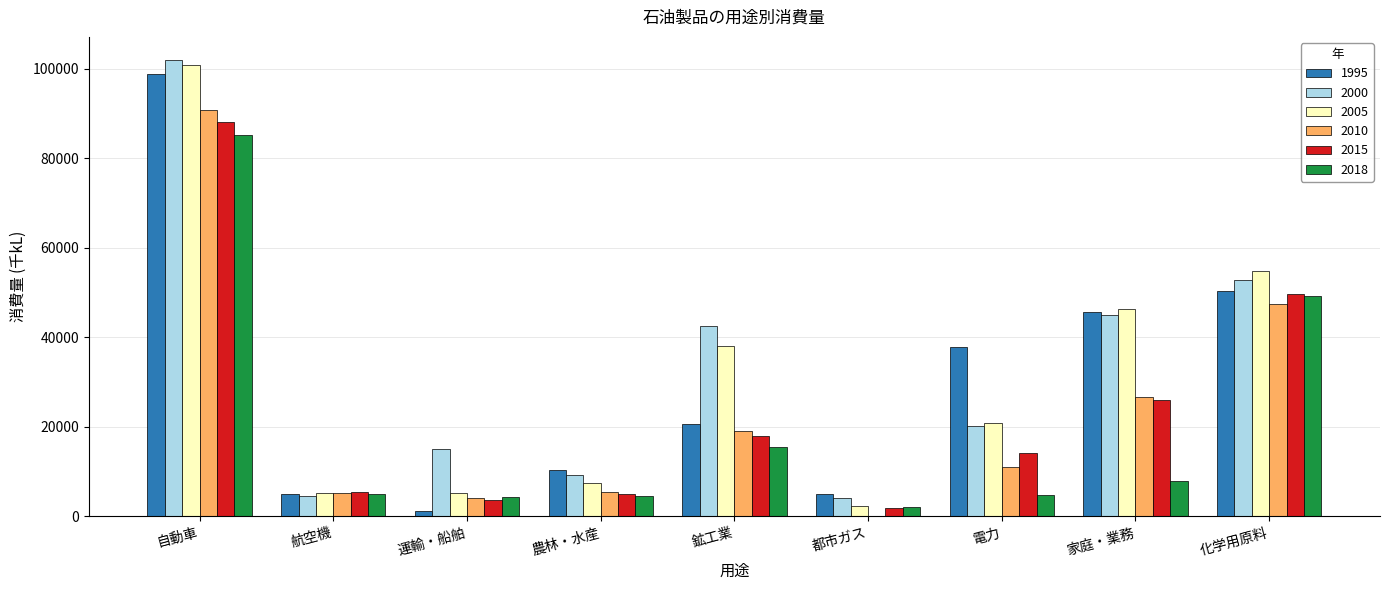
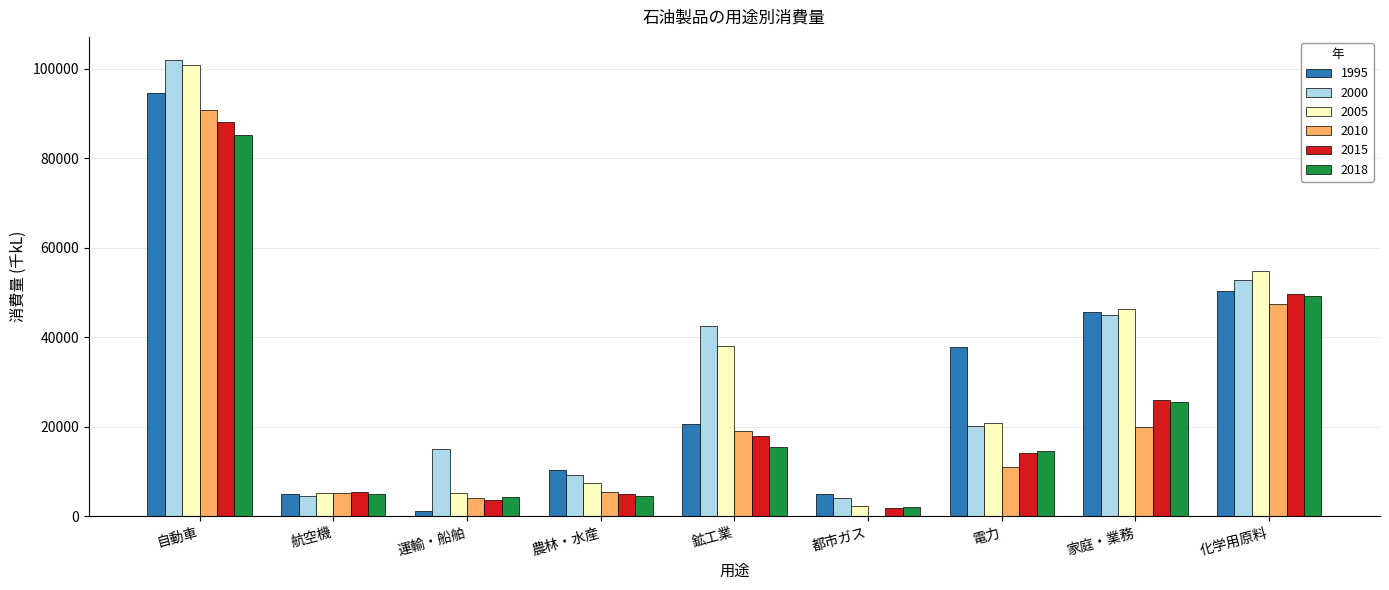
1995, 自動車: 99000 -> 95000
2018, 電力: 5000 -> 15000
2010, 家庭・業務: 27000 -> 20000
2018, 家庭・業務: 8000 -> 25000
